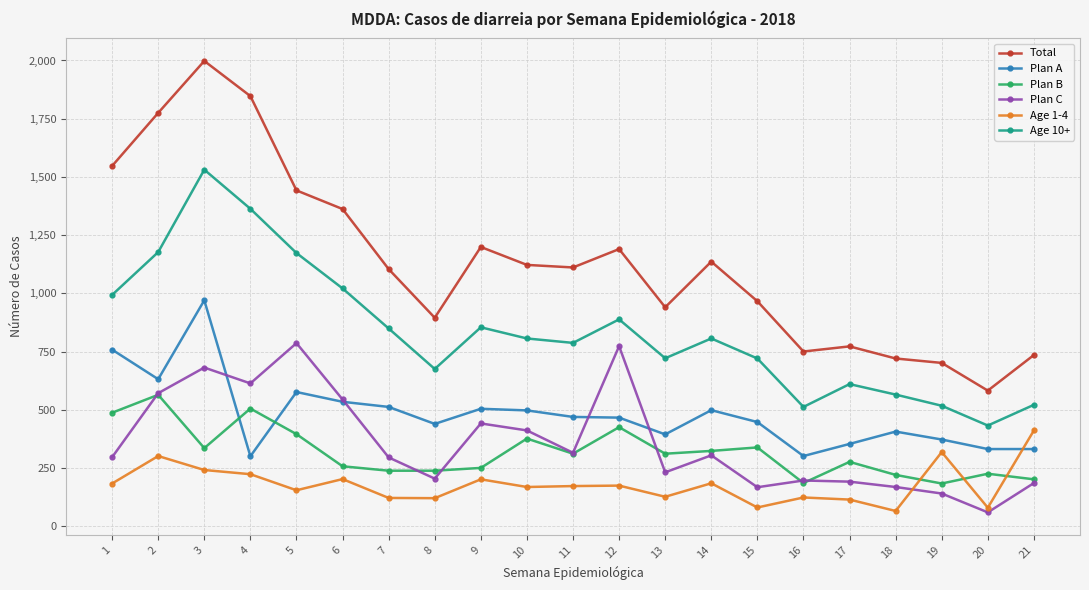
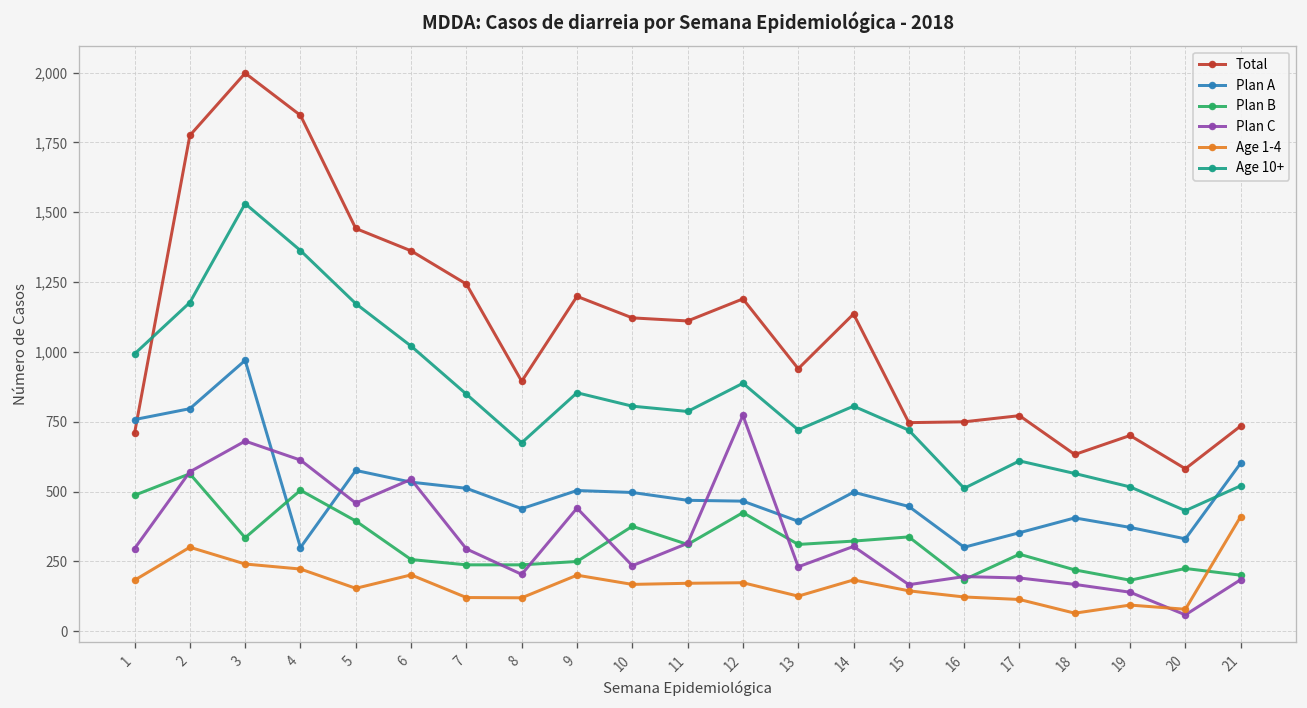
Total, 1: 1,550 -> 710
Plan A, 2: 630 -> 800
Plan C, 5: 790 -> 460
Total, 7: 1,100 -> 1,240
Plan C, 10: 410 -> 240
Total, 15: 970 -> 750
Age 1-4, 15: 80 -> 150
Total, 18: 720 -> 630
Age 1-4, 19: 320 -> 90
Plan A, 21: 330 -> 600
